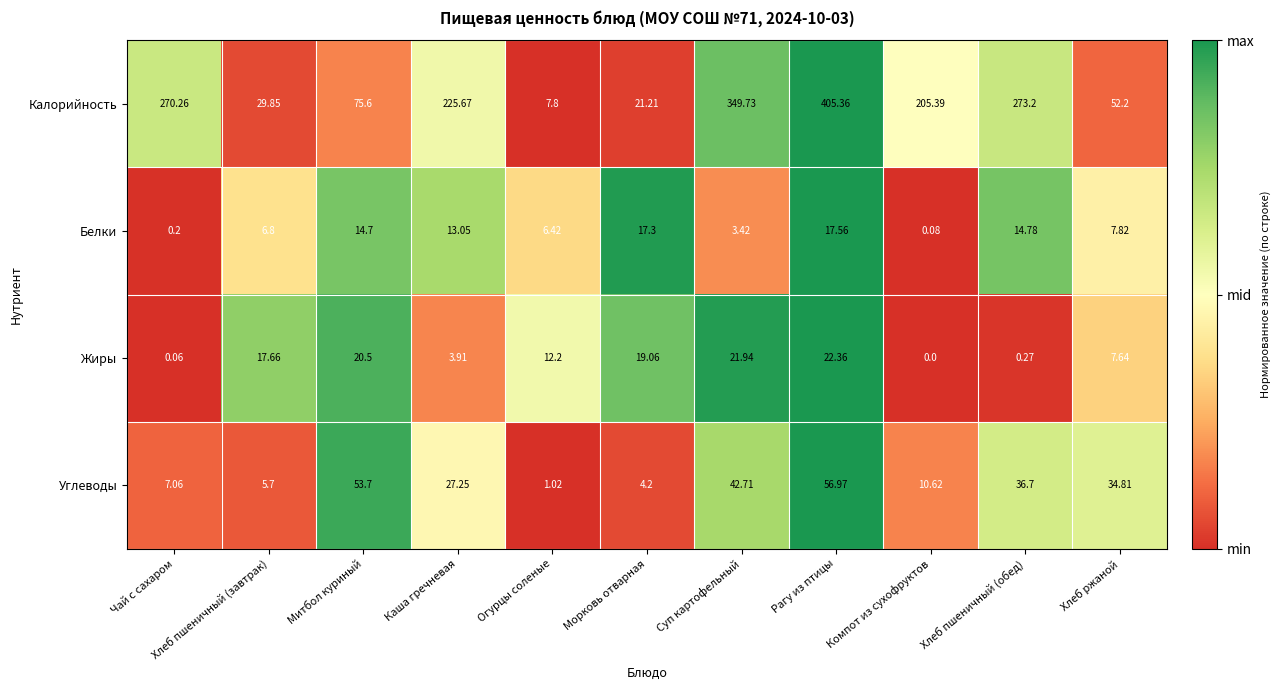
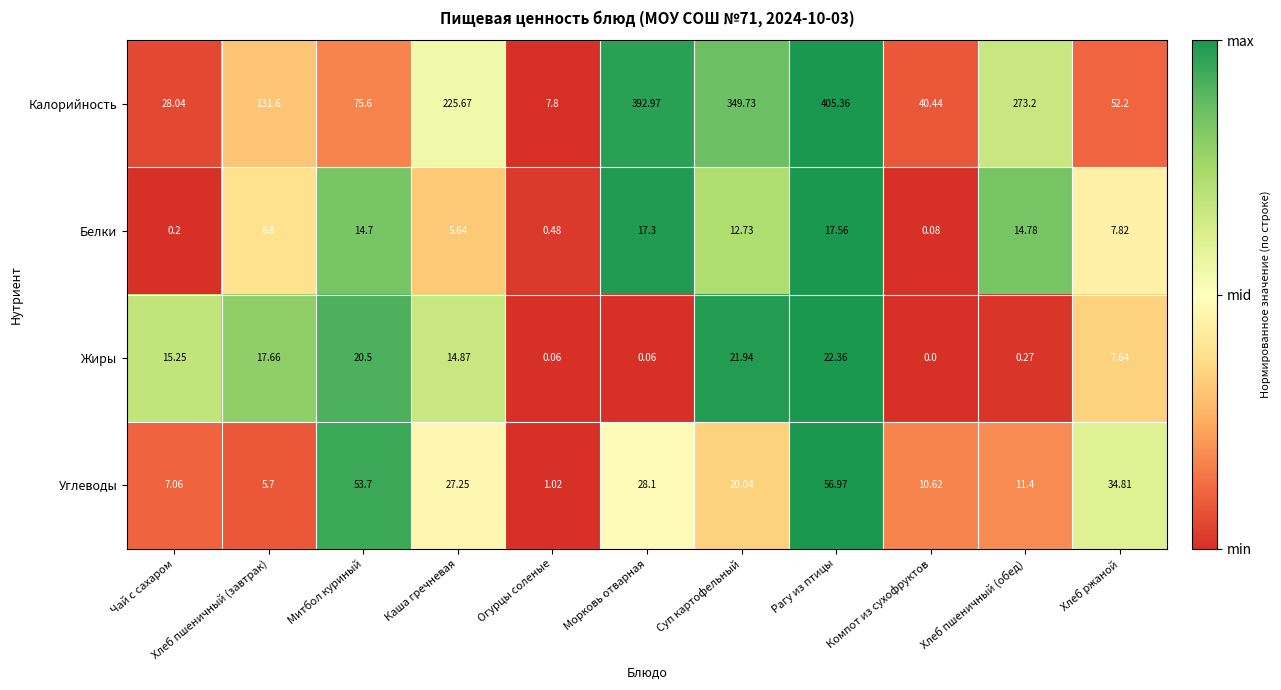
Калорийность, Чай с сахаром: 270.26 -> 28.04
Калорийность, Хлеб пшеничный (завтрак): 29.85 -> 131.6
Калорийность, Морковь отварная: 21.21 -> 392.97
Калорийность, Компот из сухофруктов: 205.39 -> 40.44
Белки, Каша гречневая: 13.05 -> 5.64
Белки, Огурцы соленые: 6.42 -> 0.48
Белки, Суп картофельный: 3.42 -> 12.73
Жиры, Чай с сахаром: 0.06 -> 15.25
Жиры, Каша гречневая: 3.91 -> 14.87
Жиры, Огурцы соленые: 12.2 -> 0.06
Жиры, Морковь отварная: 19.06 -> 0.06
Углеводы, Морковь отварная: 4.2 -> 28.1
Углеводы, Суп картофельный: 42.71 -> 20.04
Углеводы, Хлеб пшеничный (обед): 36.7 -> 11.4
